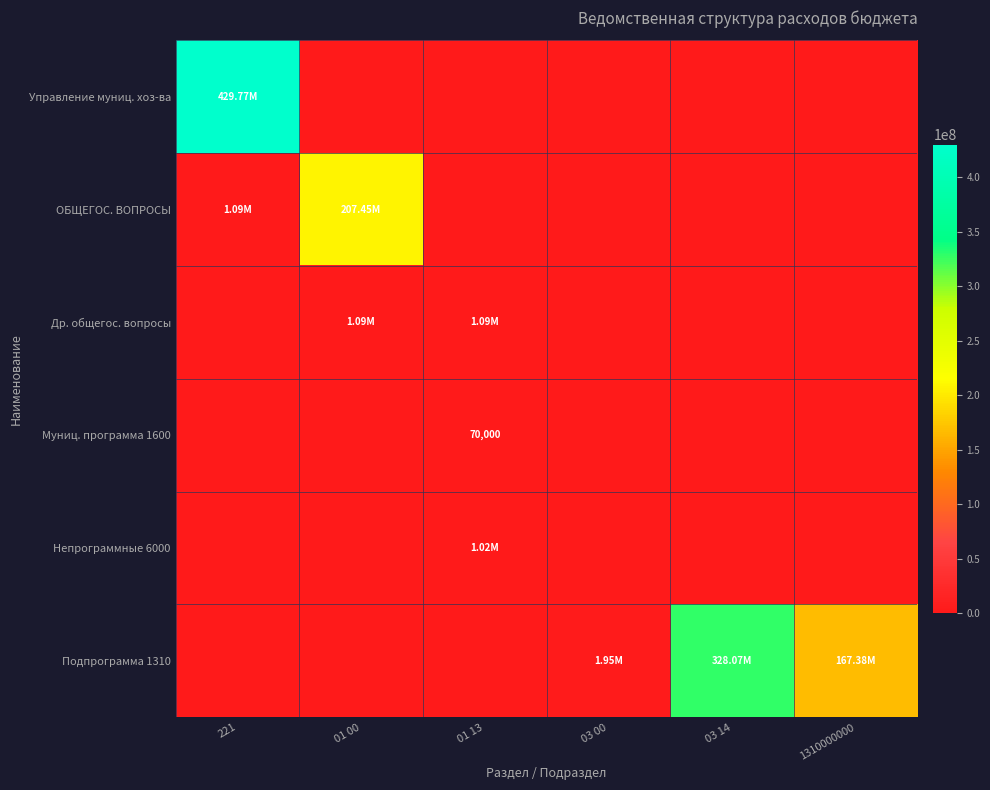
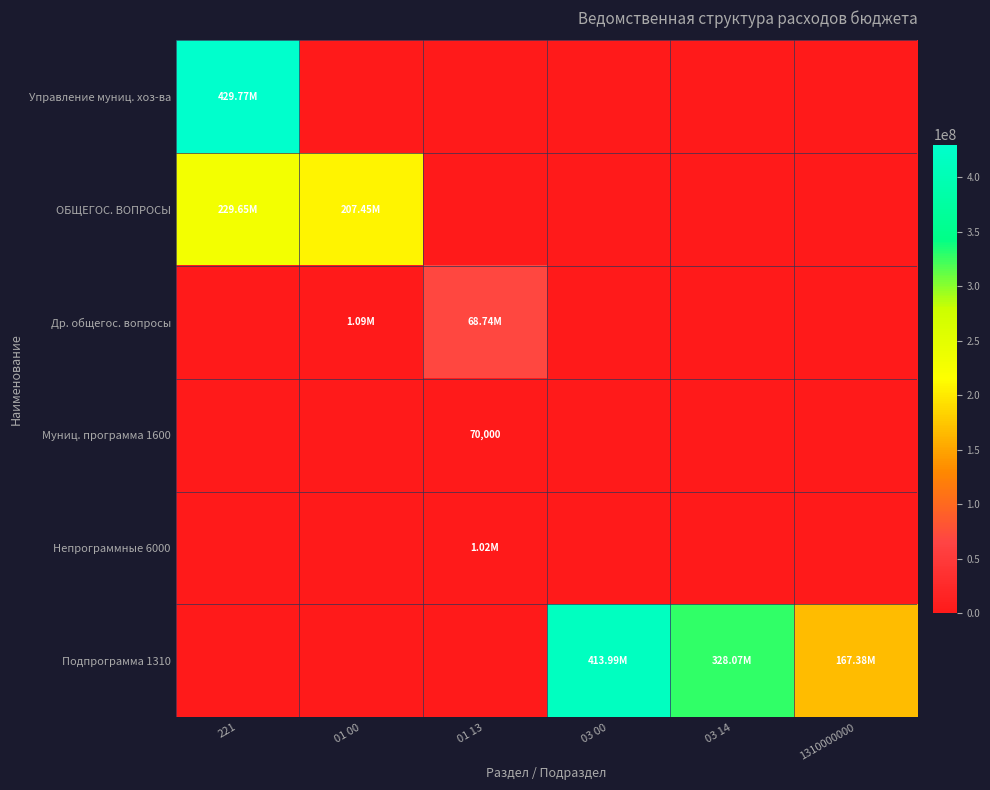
ОБЩЕГОС. ВОПРОСЫ, 221: 1.09M -> 229.65M
Др. общегос. вопросы, 01 13: 1.09M -> 68.74M
Подпрограмма 1310, 03 00: 1.95M -> 413.99M
